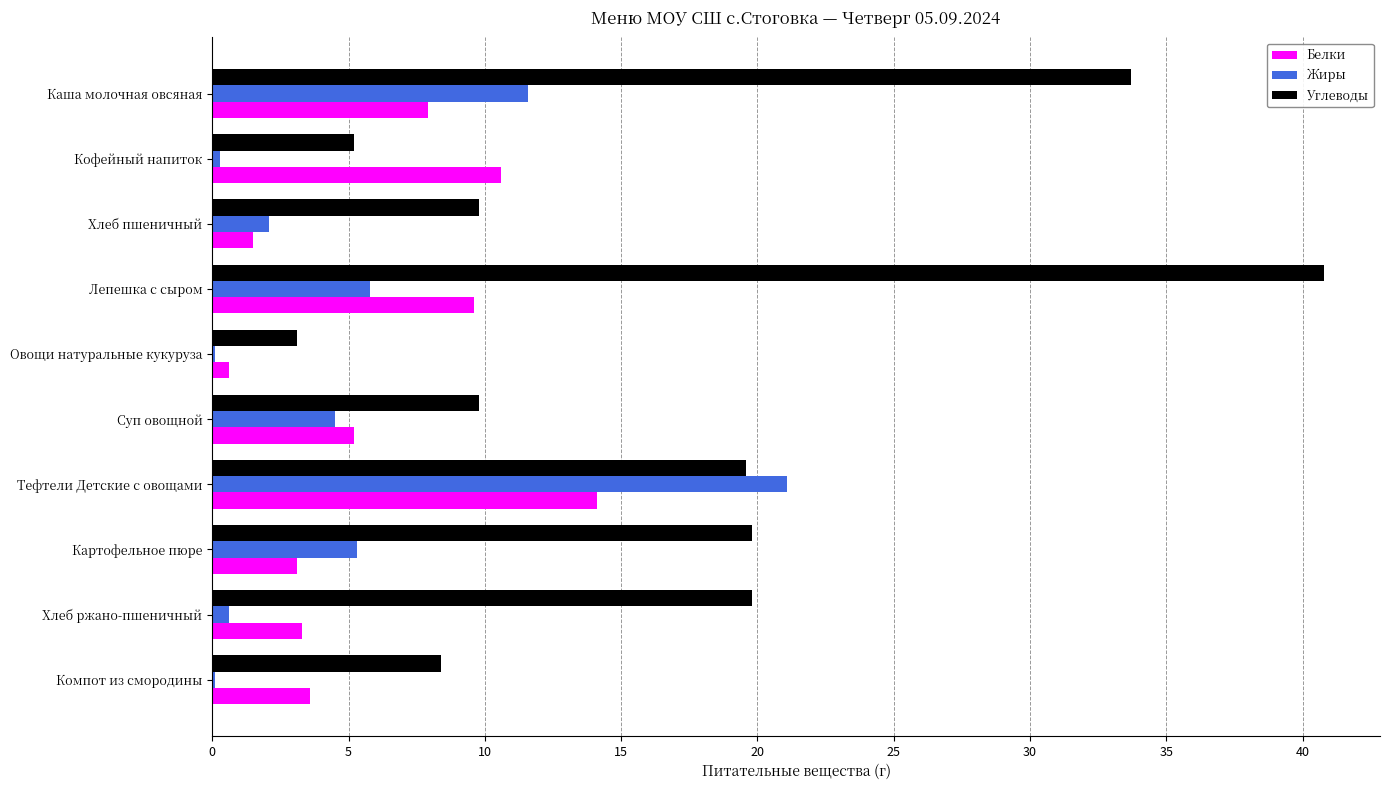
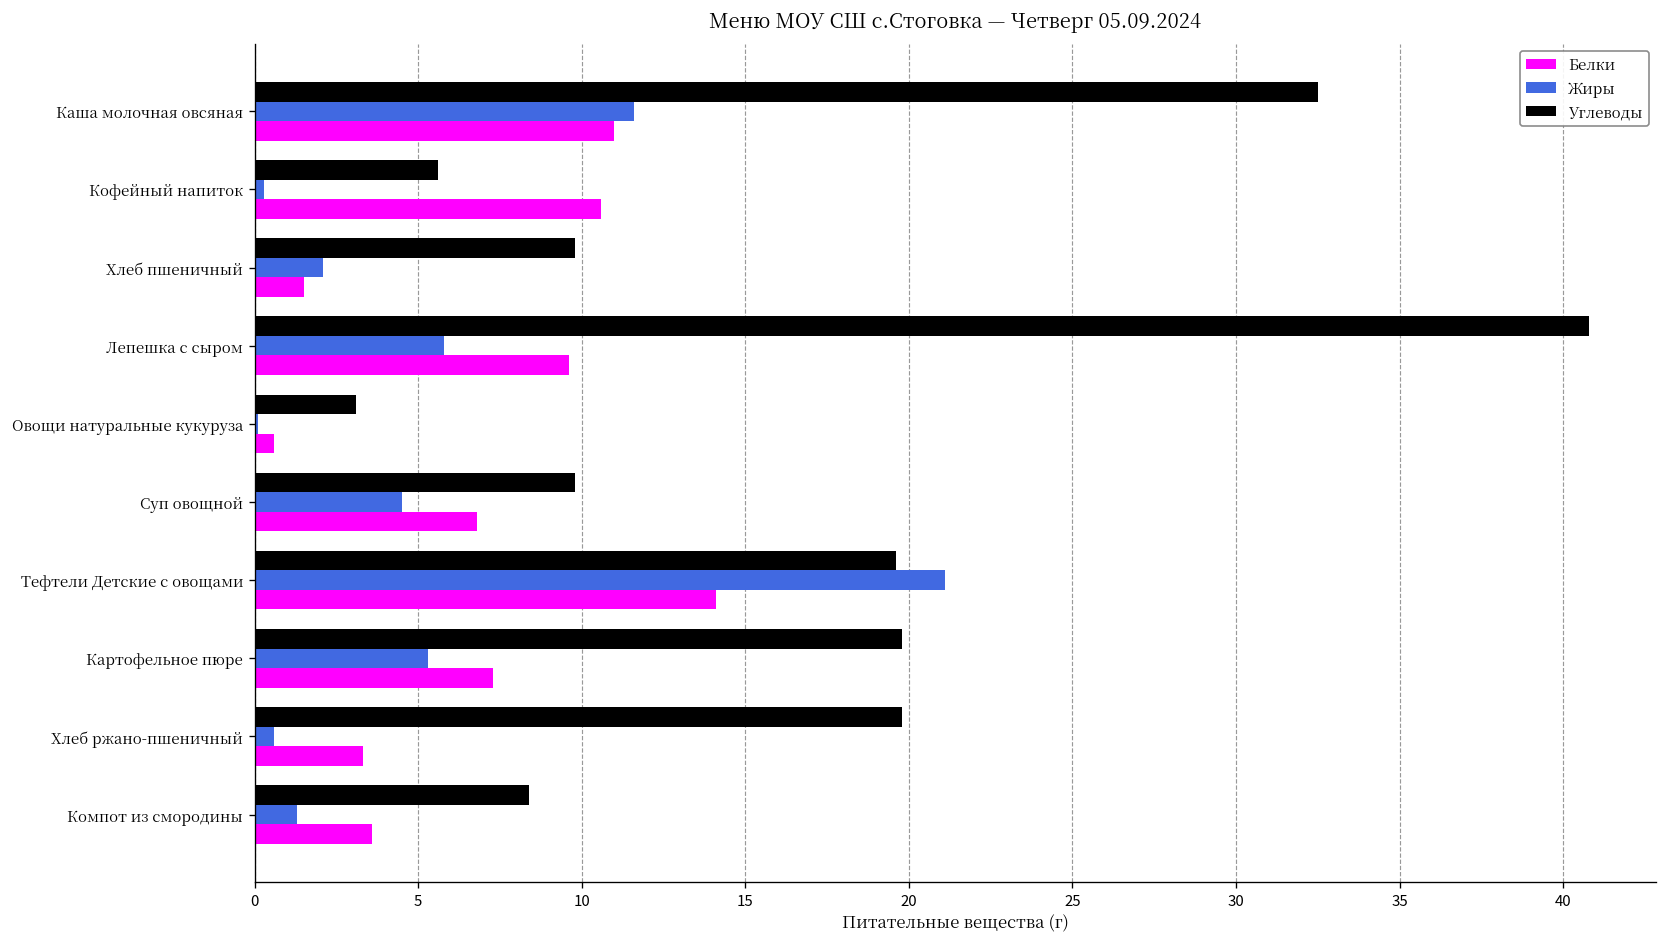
Углеводы, Каша молочная овсяная: 33.7 -> 32.5
Белки, Каша молочная овсяная: 7.9 -> 11.0
Углеводы, Кофейный напиток: 5.2 -> 5.6
Белки, Суп овощной: 5.2 -> 6.8
Белки, Картофельное пюре: 3.1 -> 7.3
Жиры, Компот из смородины: 0.1 -> 1.3
